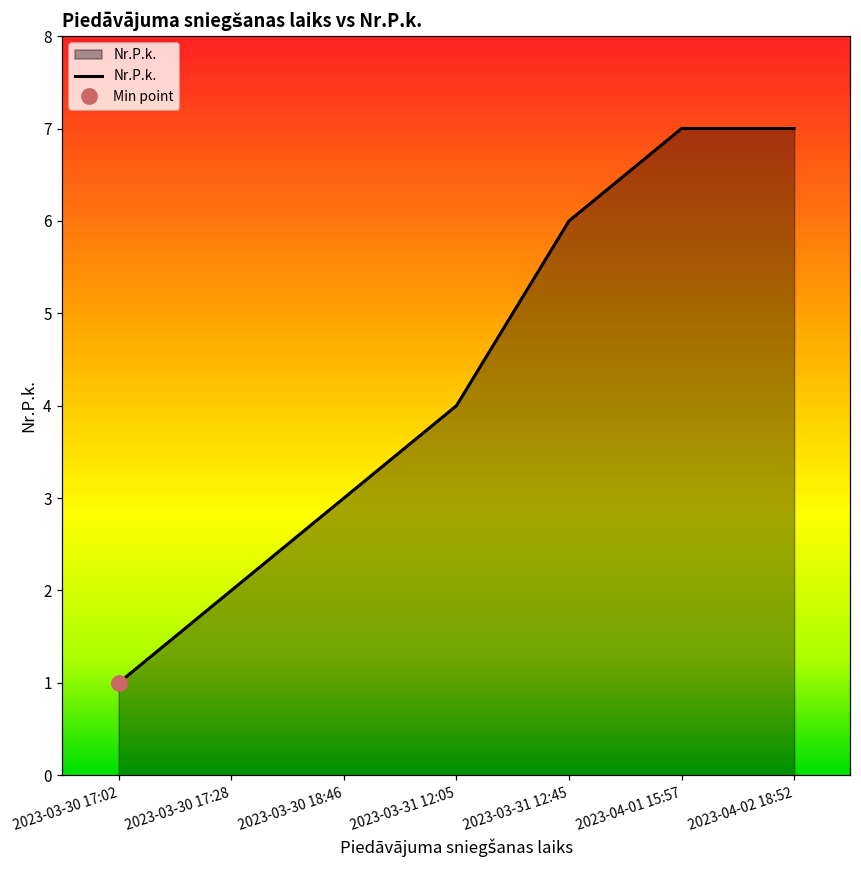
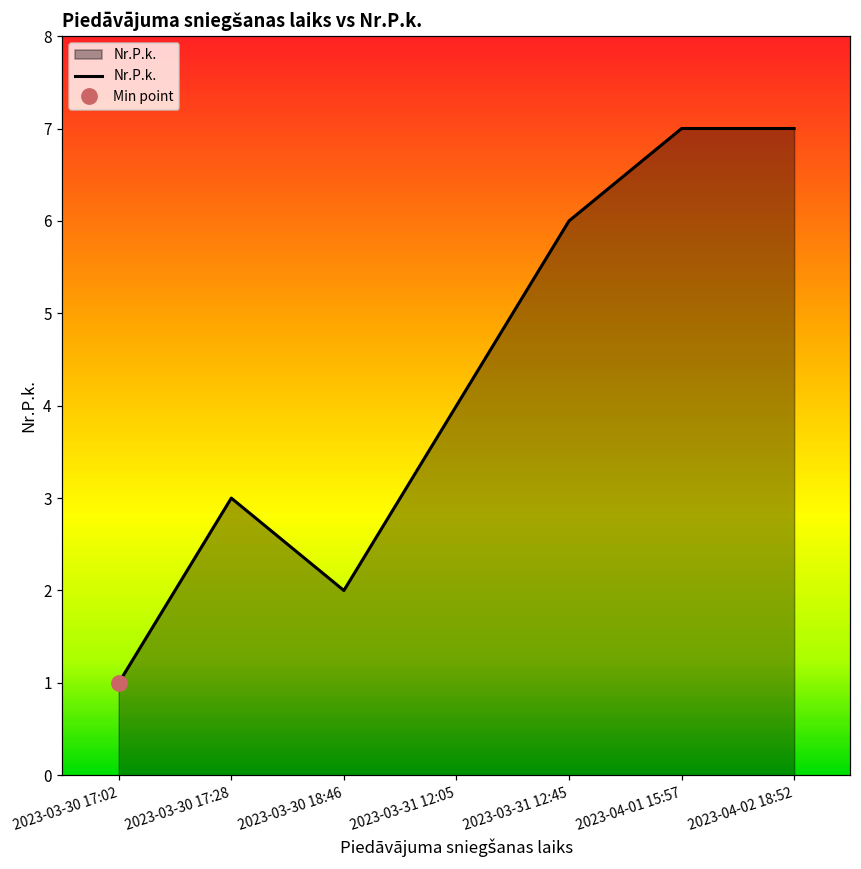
Nr.P.k., 2023-03-30 17:28: 2 -> 3
Nr.P.k., 2023-03-30 18:46: 3 -> 2
